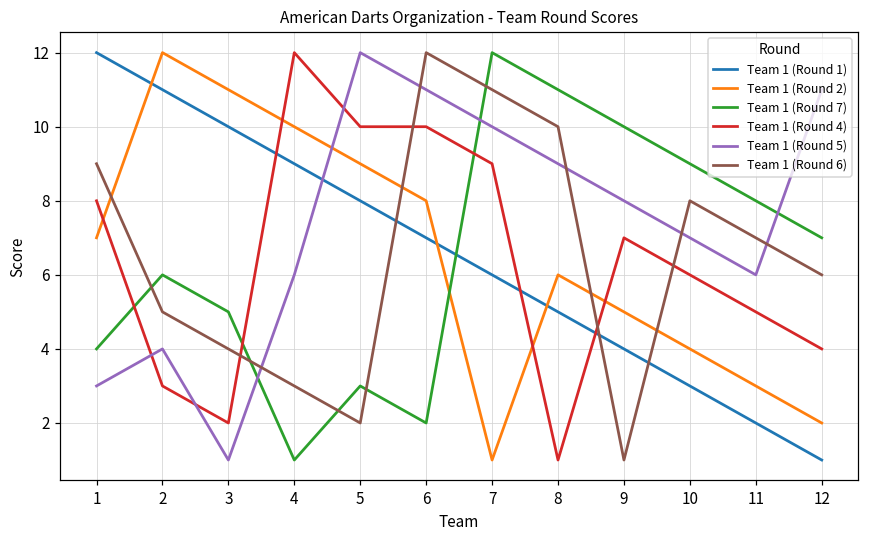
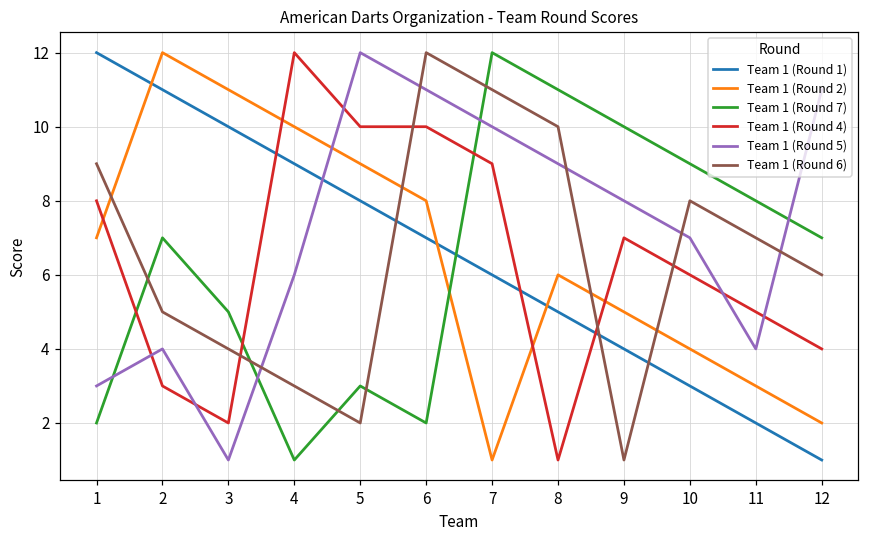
Team 1 (Round 7), 1: 4 -> 2
Team 1 (Round 7), 2: 6 -> 7
Team 1 (Round 5), 11: 6 -> 4
